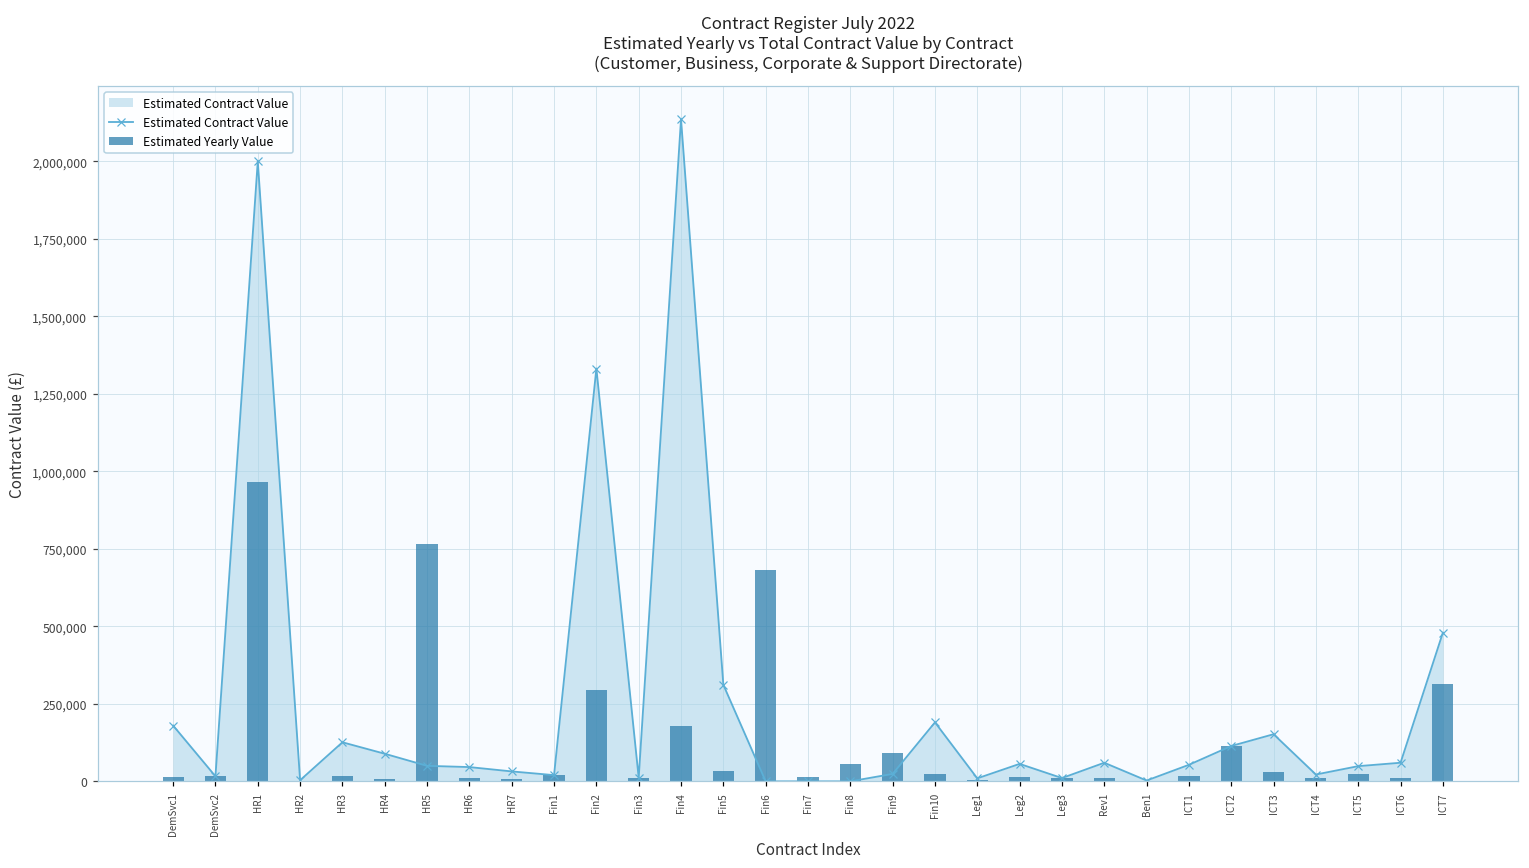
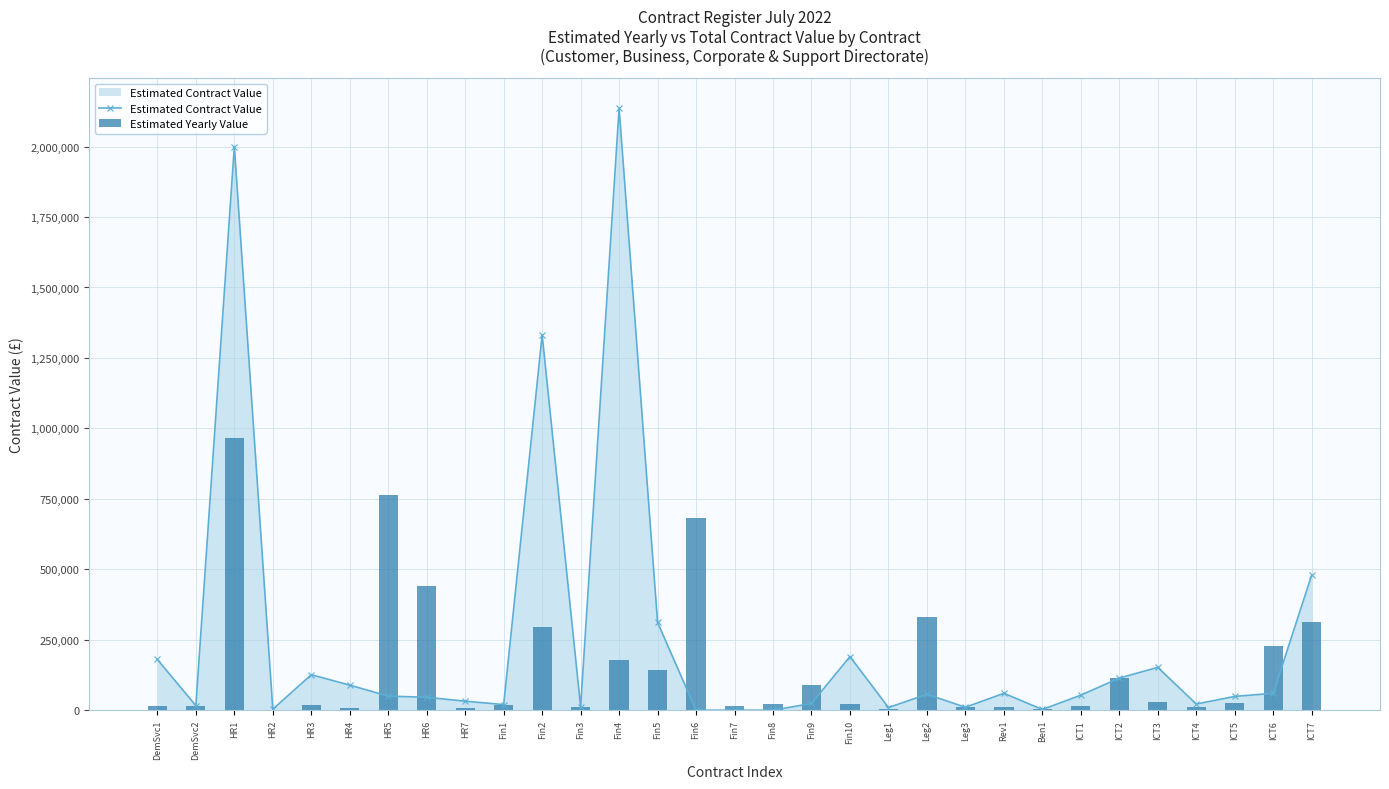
Estimated Yearly Value, HR6: 10,000 -> 440,000
Estimated Yearly Value, Fin5: 30,000 -> 140,000
Estimated Yearly Value, Fin8: 60,000 -> 20,000
Estimated Yearly Value, Leg2: 10,000 -> 330,000
Estimated Yearly Value, ICT6: 10,000 -> 230,000
